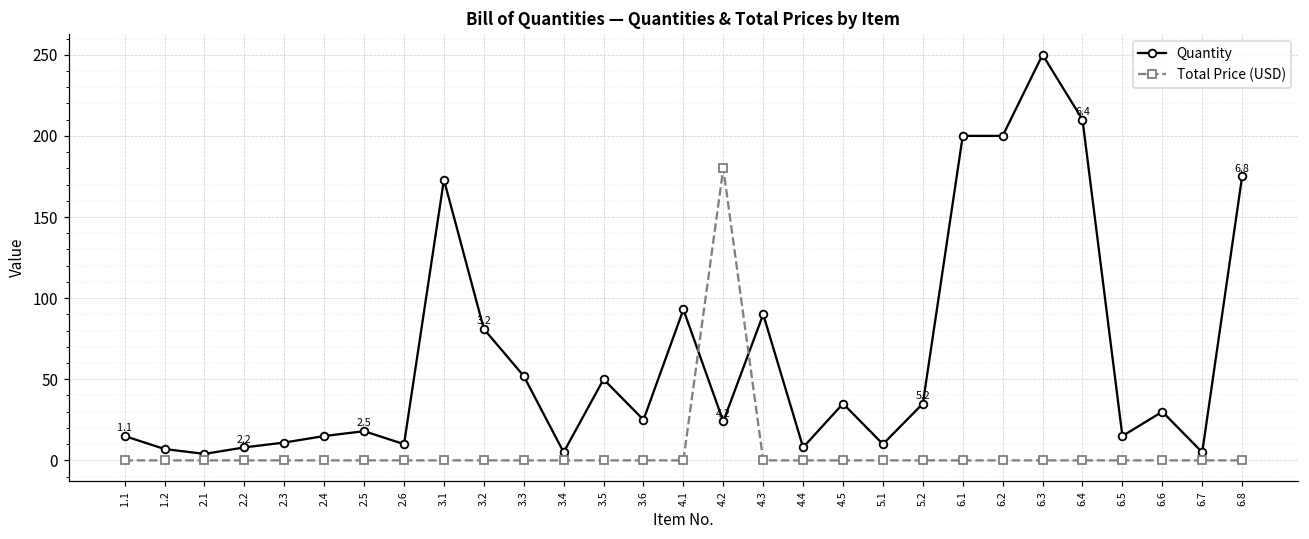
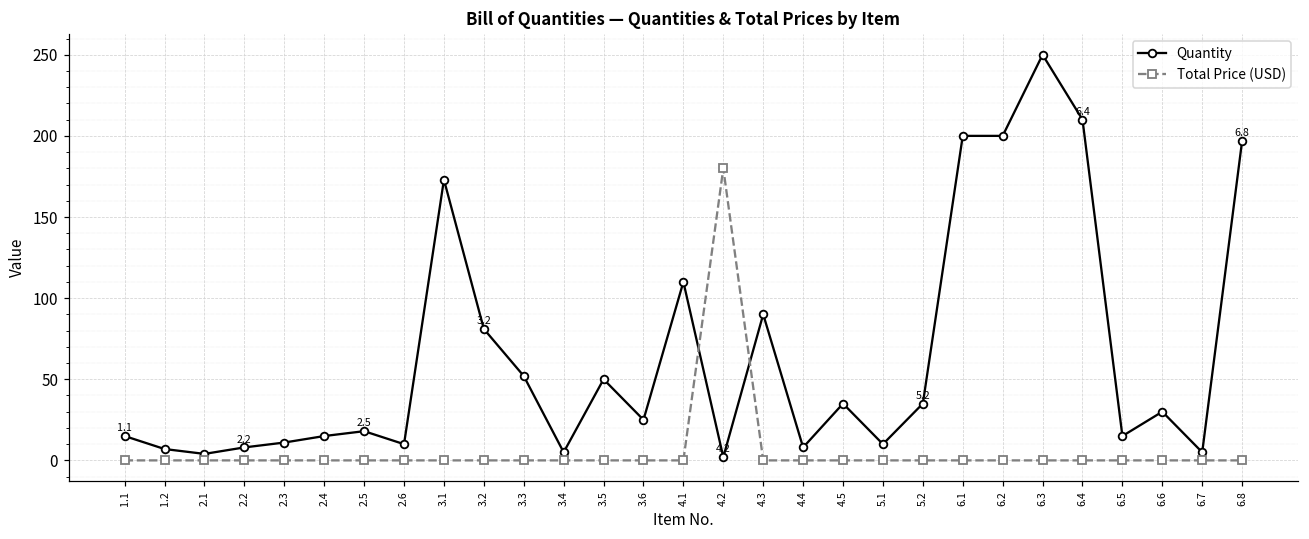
Quantity, 4.1: 93 -> 110
Quantity, 4.2: 24 -> 2
Quantity, 6.8: 175 -> 197
